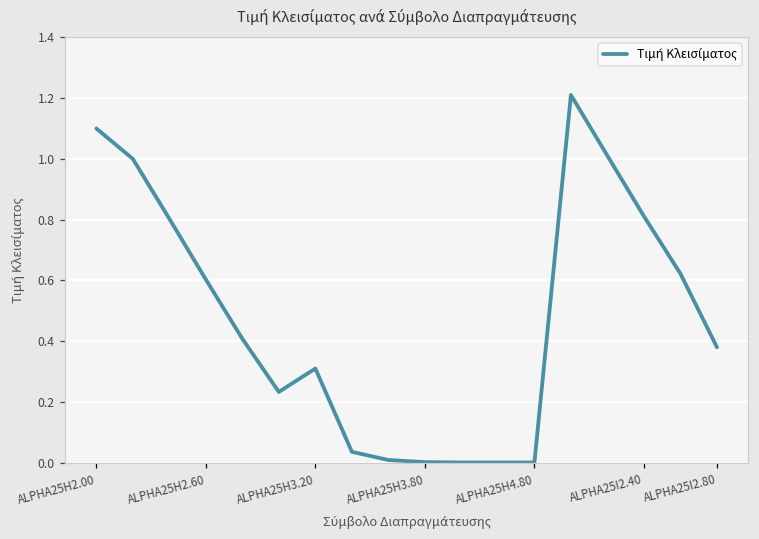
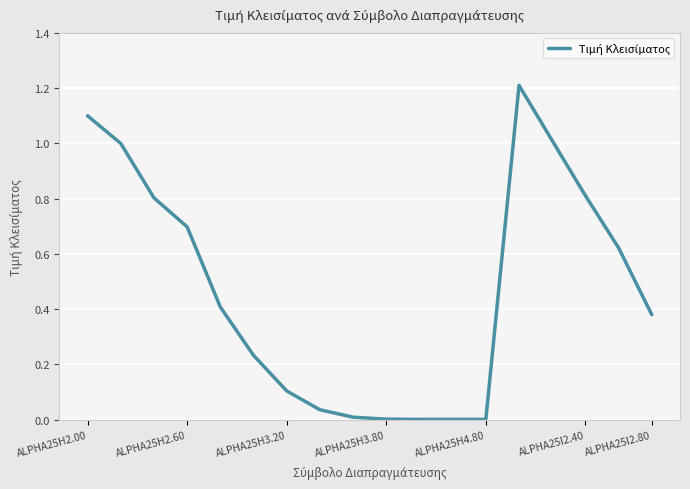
ALPHA25H2.60: 0.60 -> 0.70
ALPHA25H3.20: 0.31 -> 0.10
